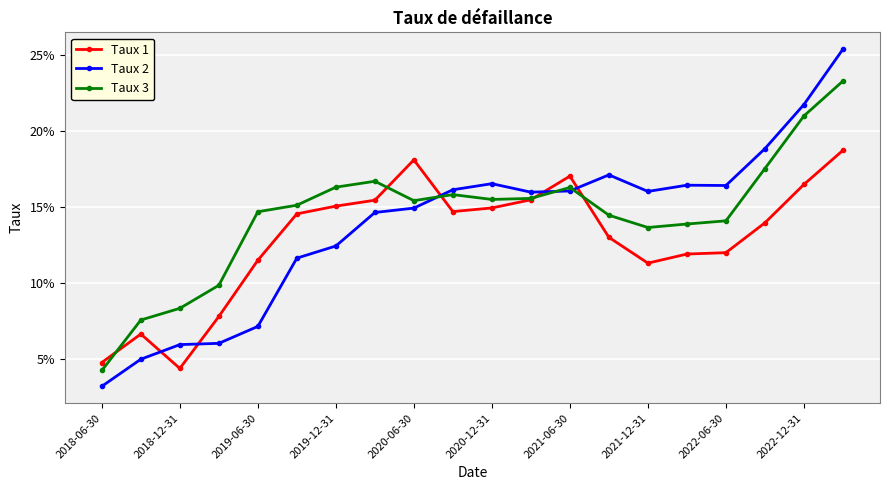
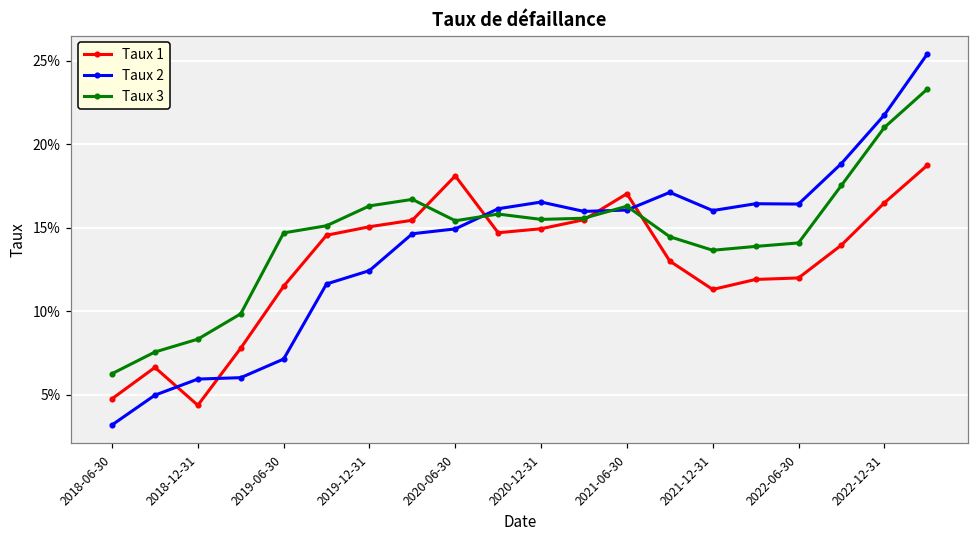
Taux 3, 2018-06-30: 4.2% -> 6.3%
